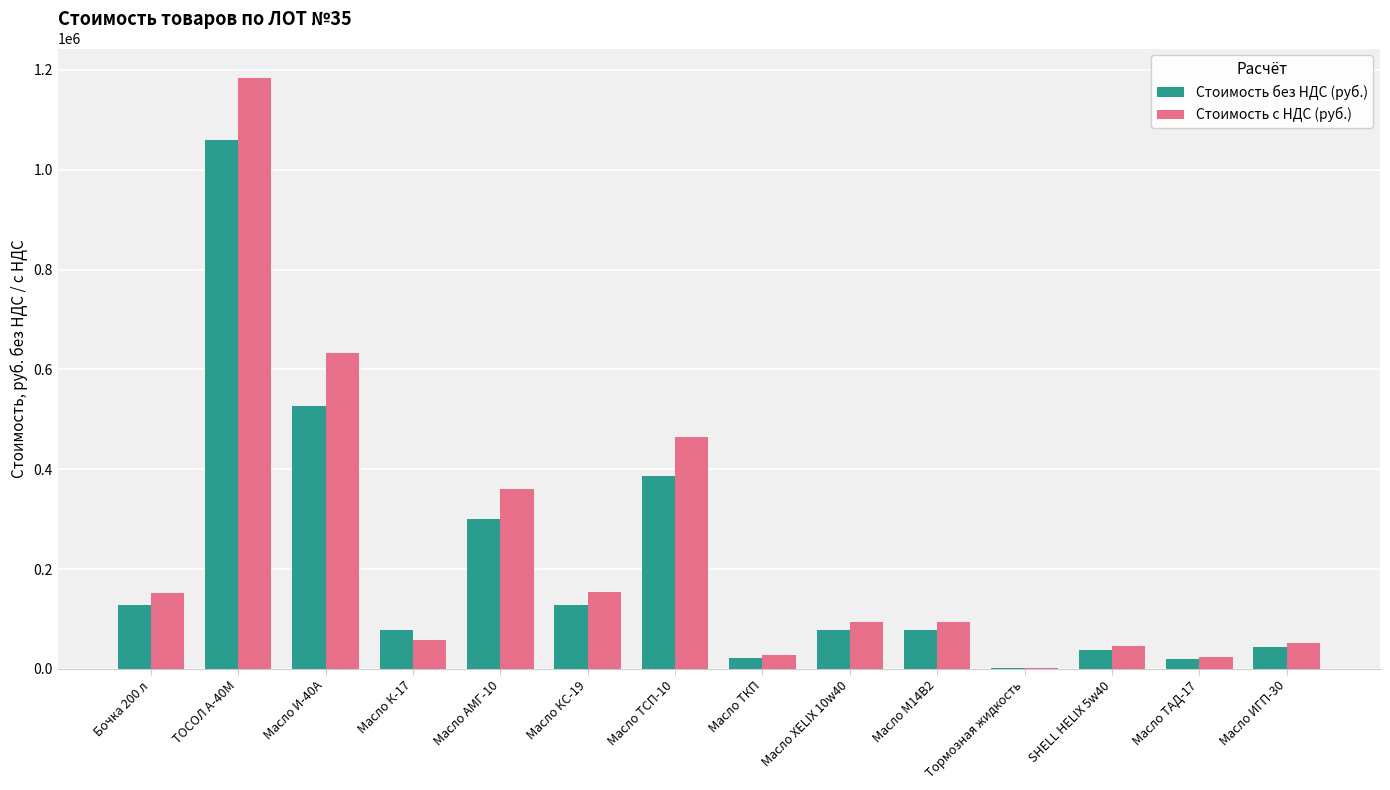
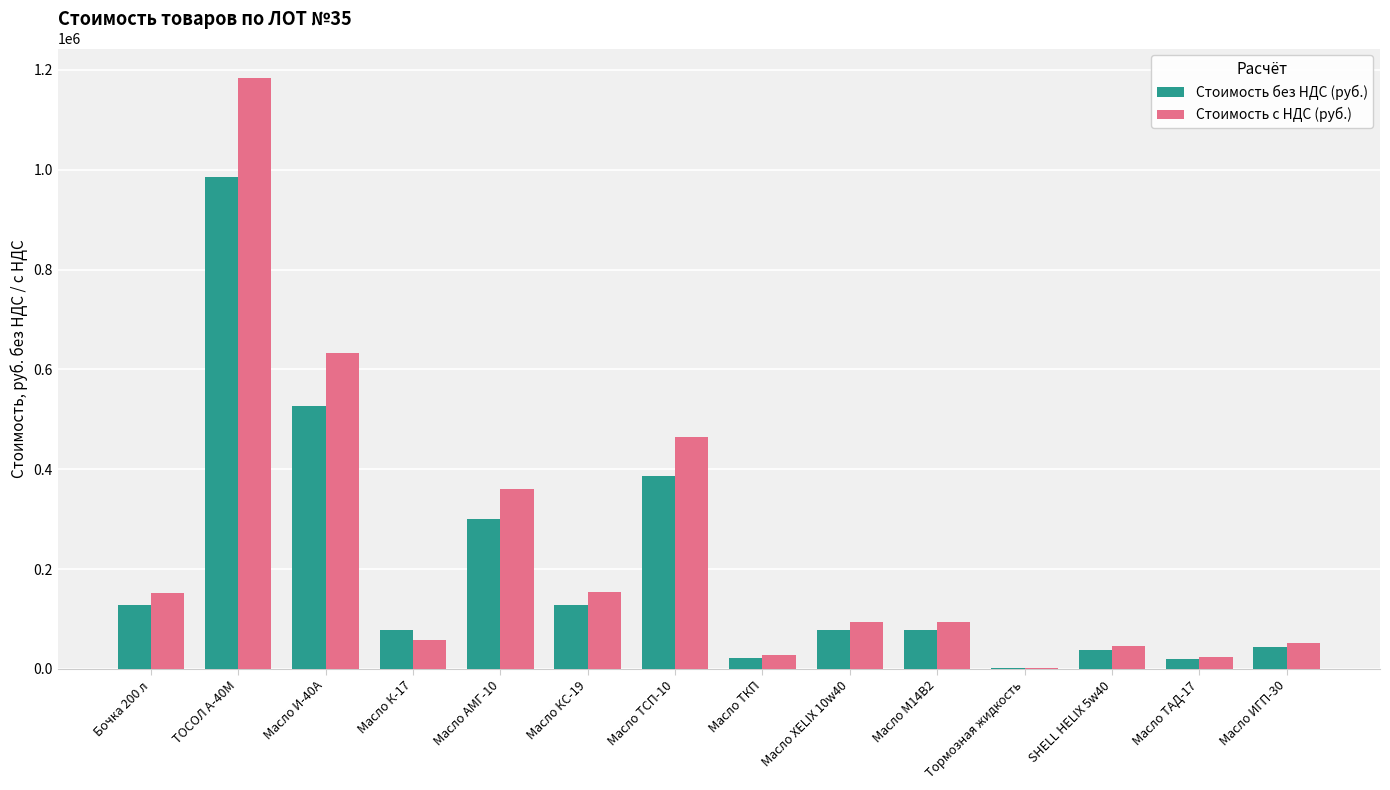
Стоимость без НДС (руб.), ТОСОЛ А-40М: 1060000 -> 990000
